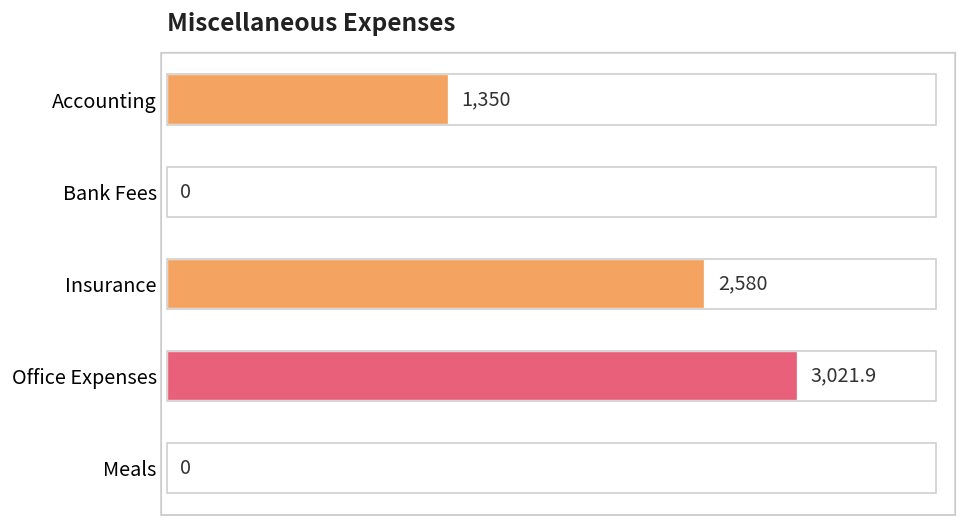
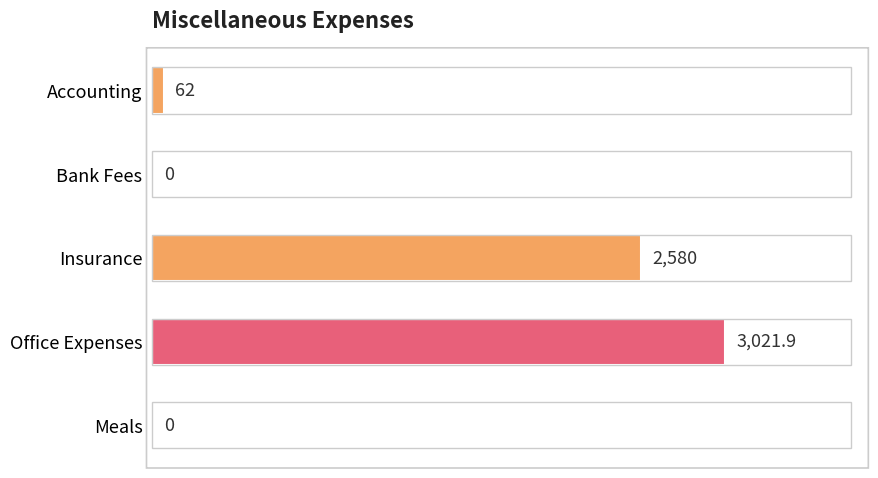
Accounting: 1,350 -> 62
